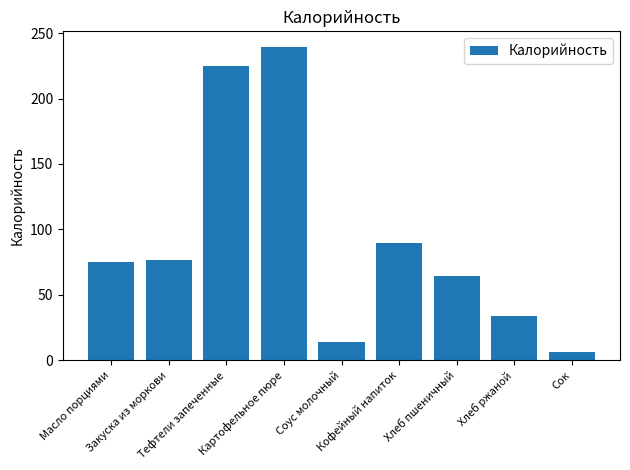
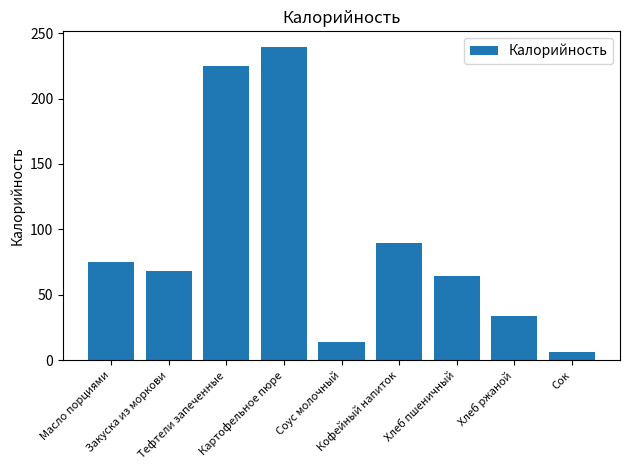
Закуска из моркови: 77 -> 68
